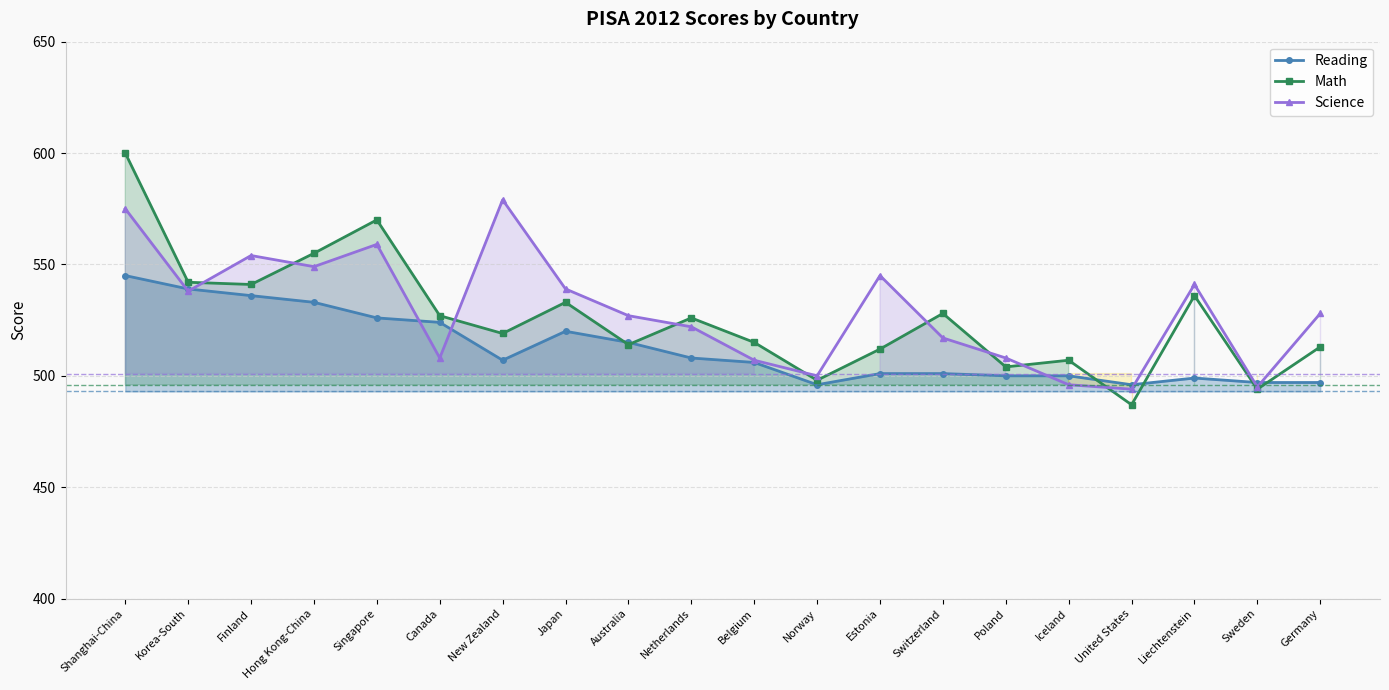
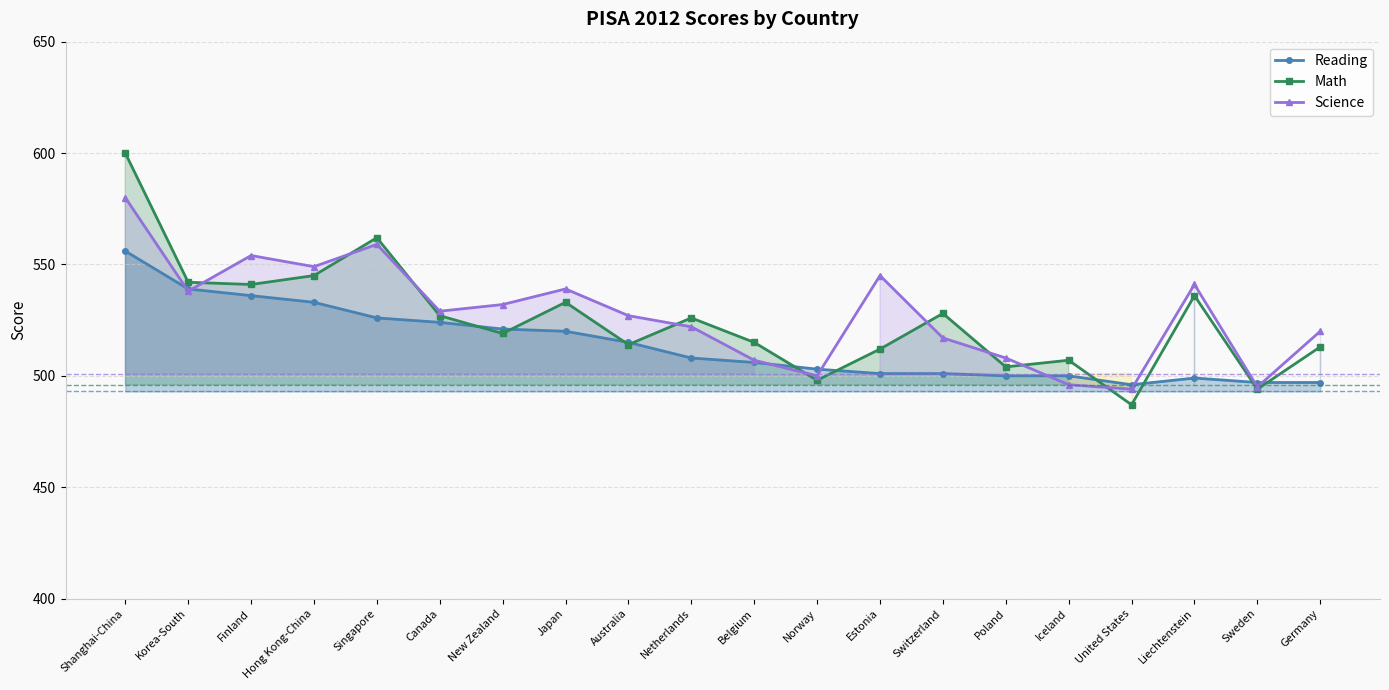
Reading, Shanghai-China: 545 -> 556
Science, Shanghai-China: 575 -> 580
Math, Hong Kong-China: 555 -> 545
Math, Singapore: 570 -> 562
Science, Canada: 508 -> 529
Reading, New Zealand: 507 -> 521
Science, New Zealand: 579 -> 532
Reading, Norway: 496 -> 503
Science, Germany: 528 -> 520
